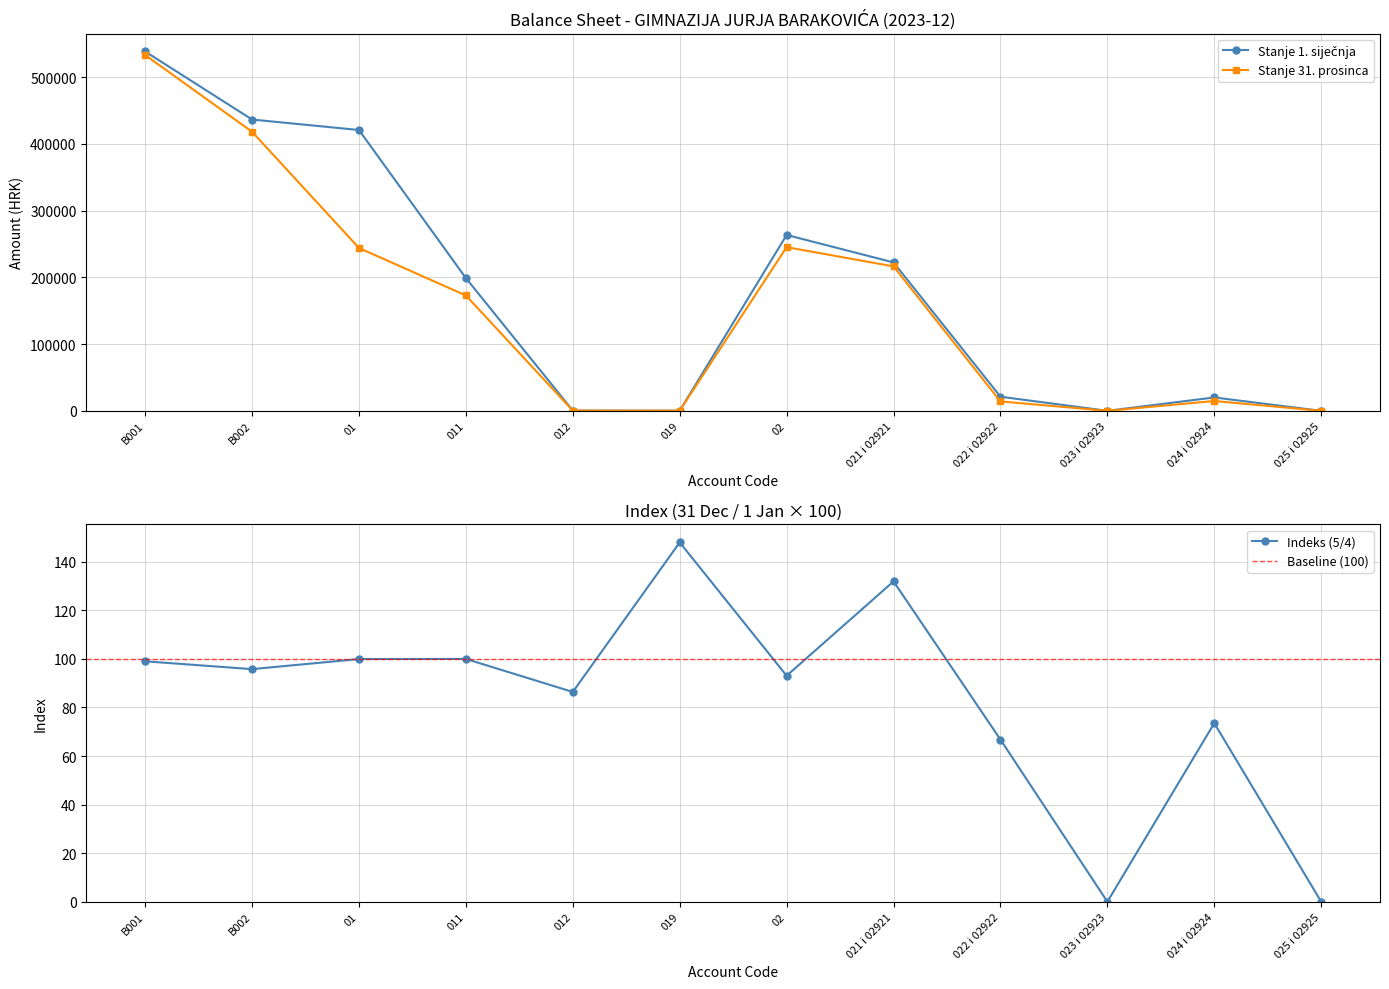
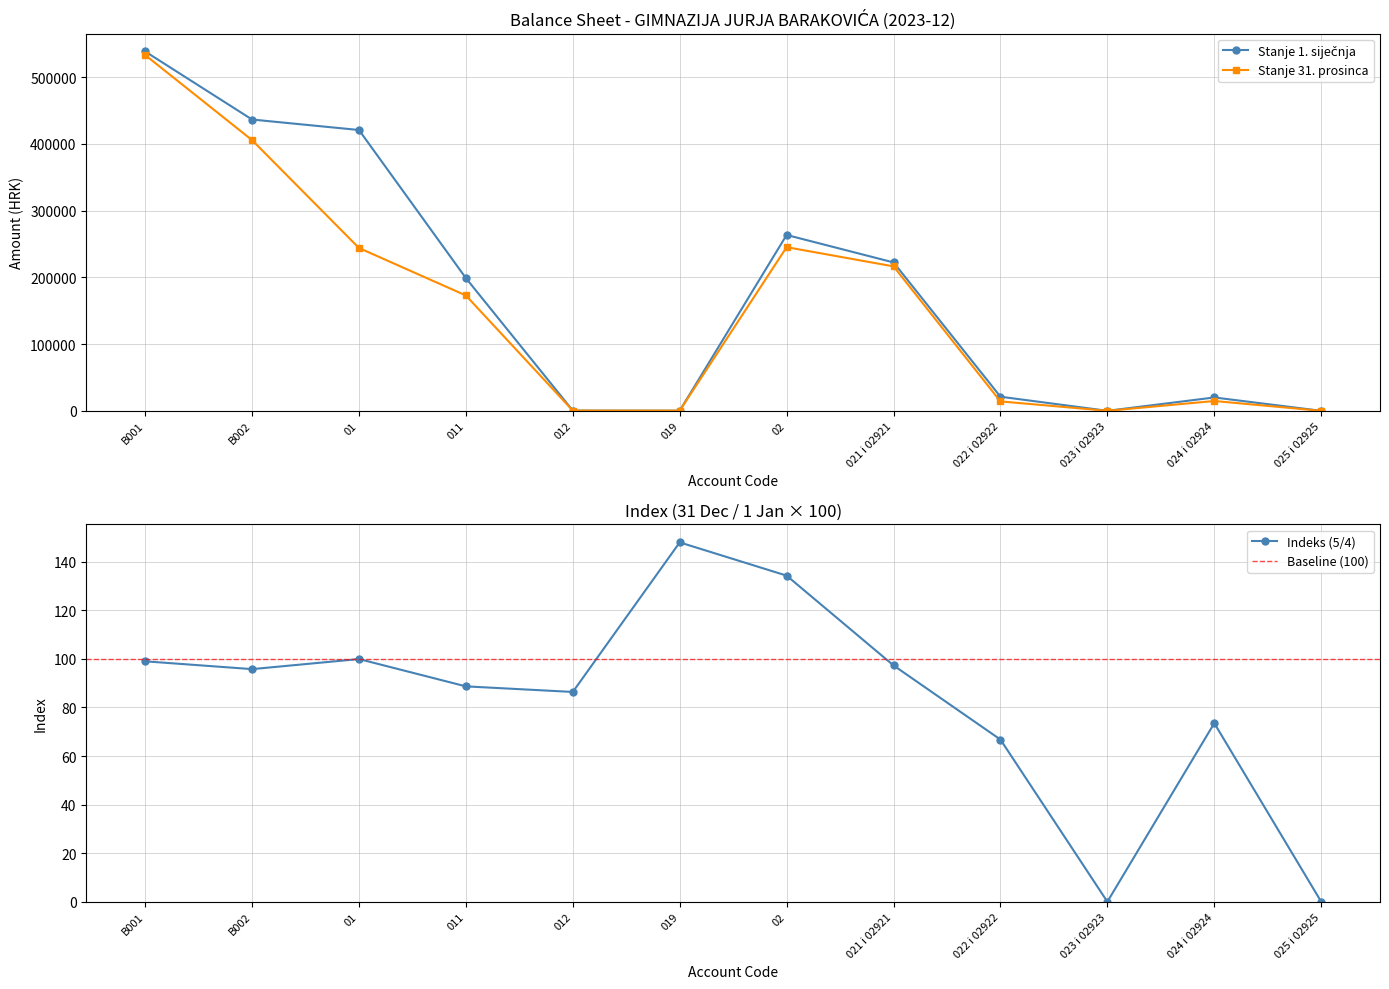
Balance Sheet - GIMNAZIJA JURJA BARAKOVIĆA (2023-12), Stanje 31. prosinca, B002: 420000 -> 410000
Index (31 Dec / 1 Jan × 100), 011: 100 -> 89
Index (31 Dec / 1 Jan × 100), 02: 93 -> 134
Index (31 Dec / 1 Jan × 100), 021 i 02921: 132 -> 97
